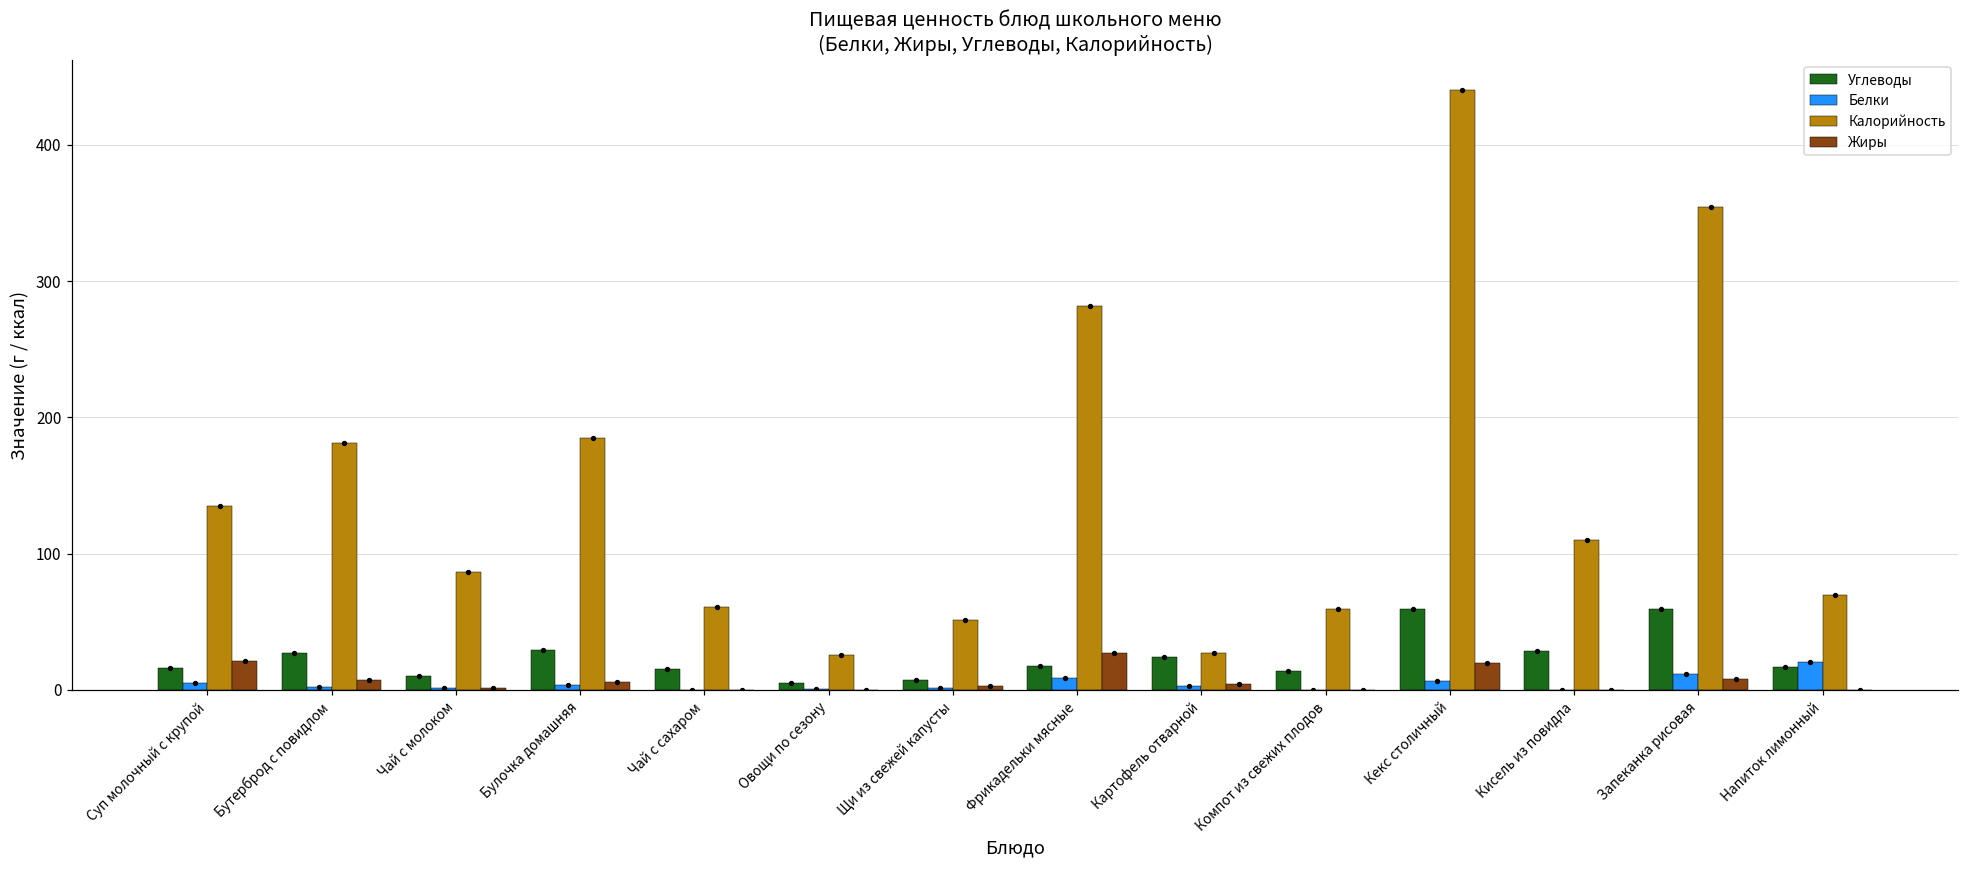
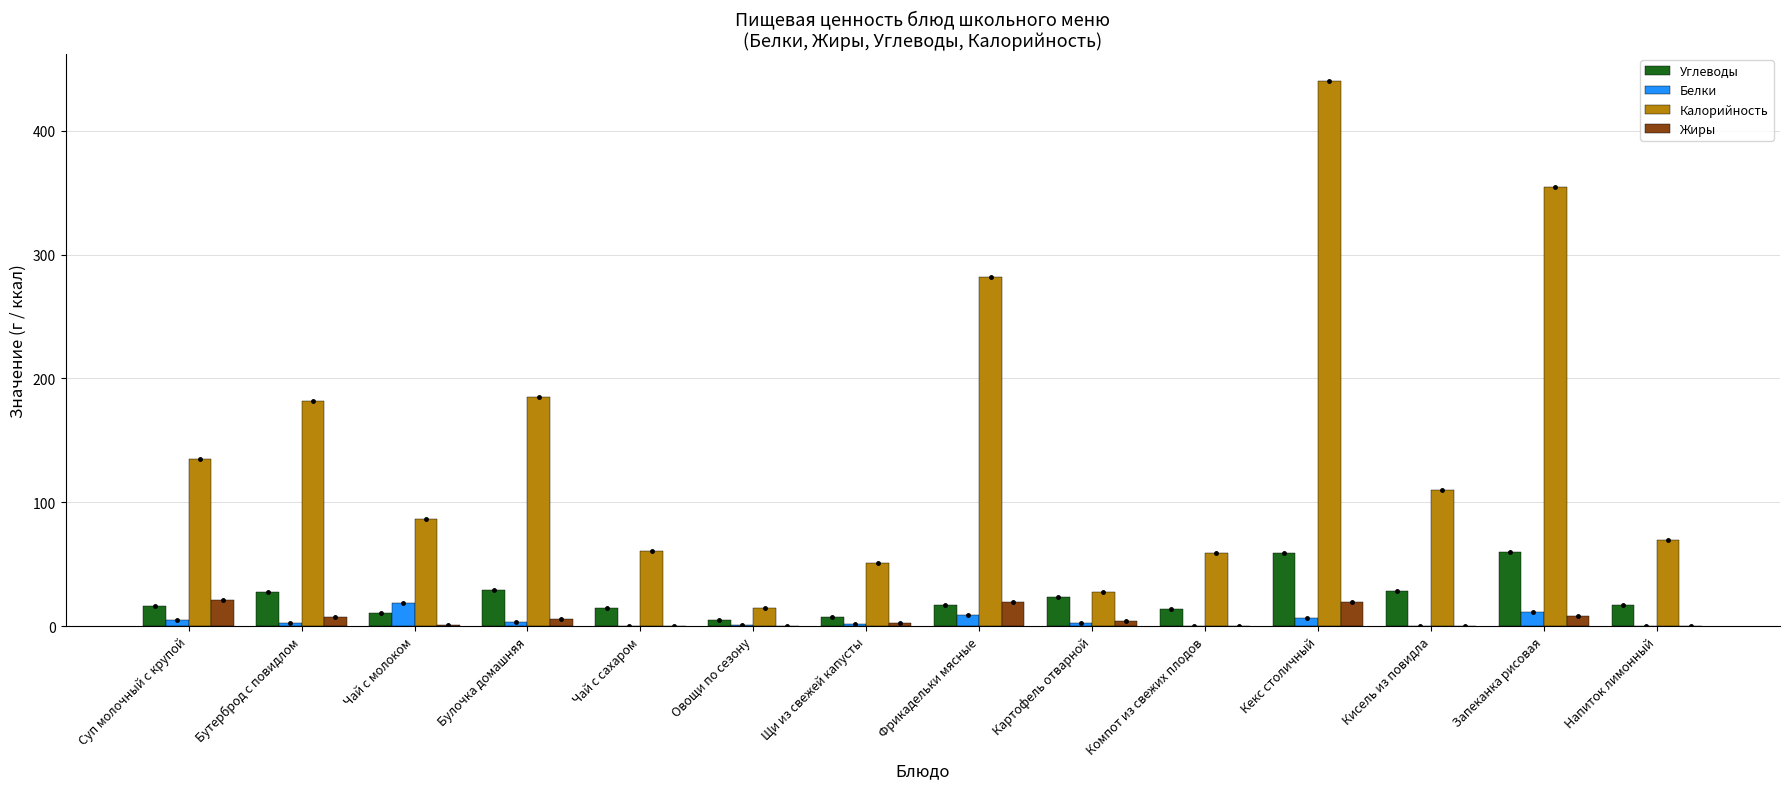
Белки, Чай с молоком: 2 -> 19
Калорийность, Овощи по сезону: 26 -> 15
Жиры, Фрикадельки мясные: 27 -> 20
Белки, Напиток лимонный: 21 -> 0
